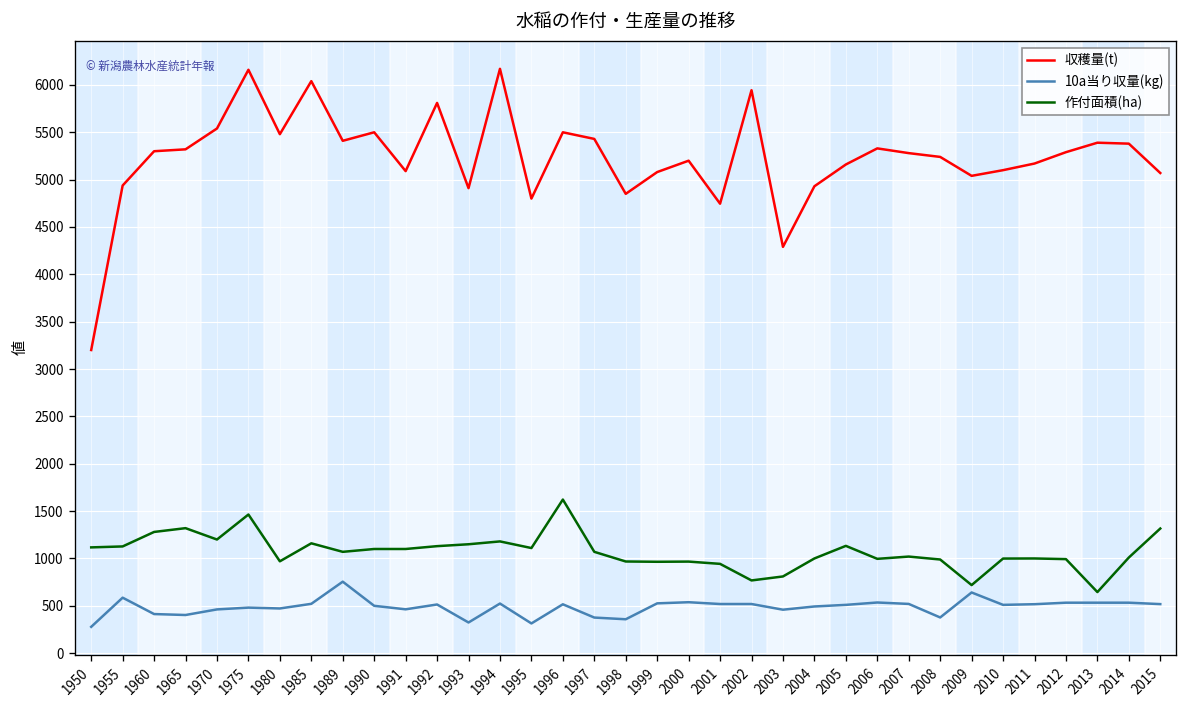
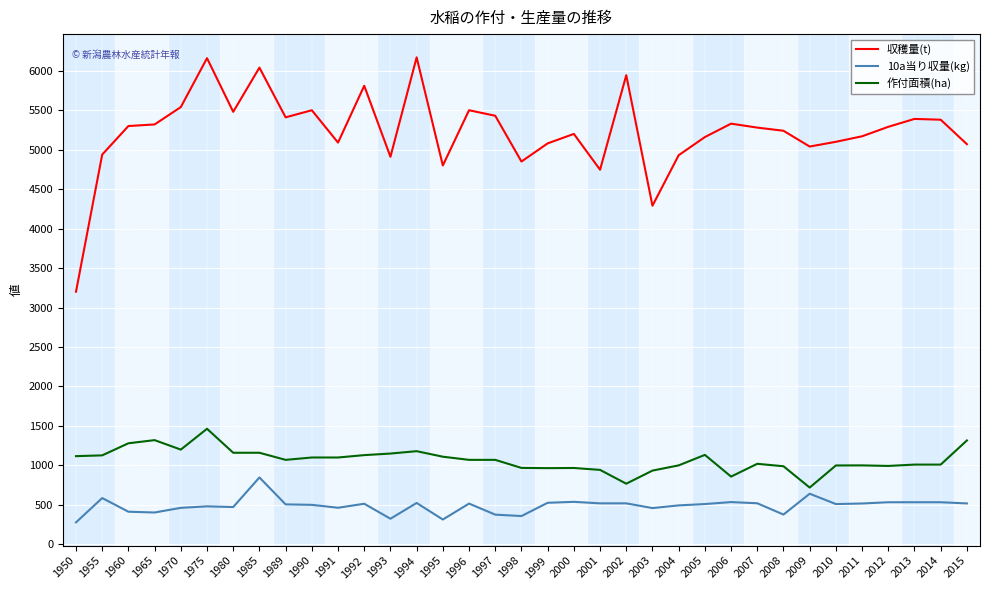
作付面積(ha), 1980: 1000 -> 1200
10a当り収量(kg), 1985: 500 -> 800
10a当り収量(kg), 1989: 800 -> 500
作付面積(ha), 1996: 1600 -> 1100
作付面積(ha), 2003: 800 -> 900
作付面積(ha), 2006: 1000 -> 900
作付面積(ha), 2013: 600 -> 1000
